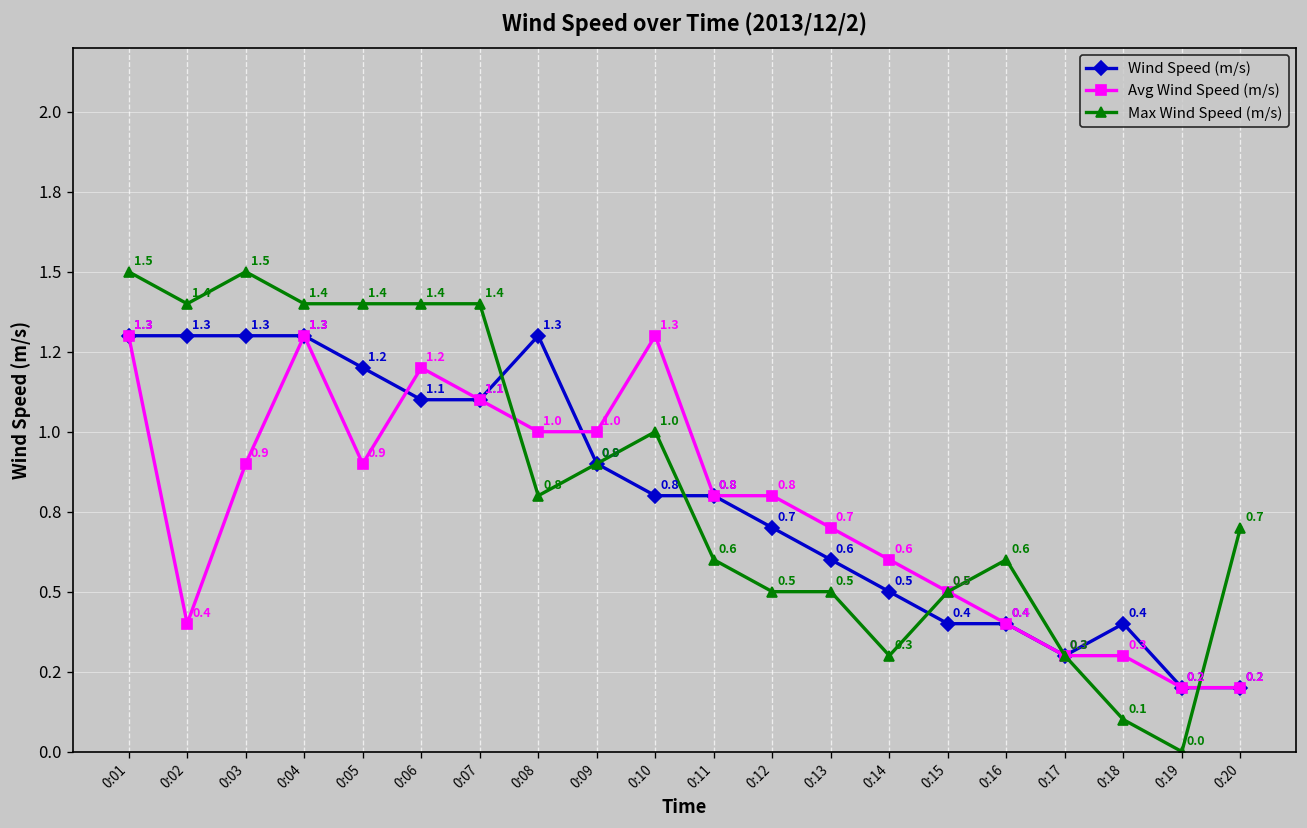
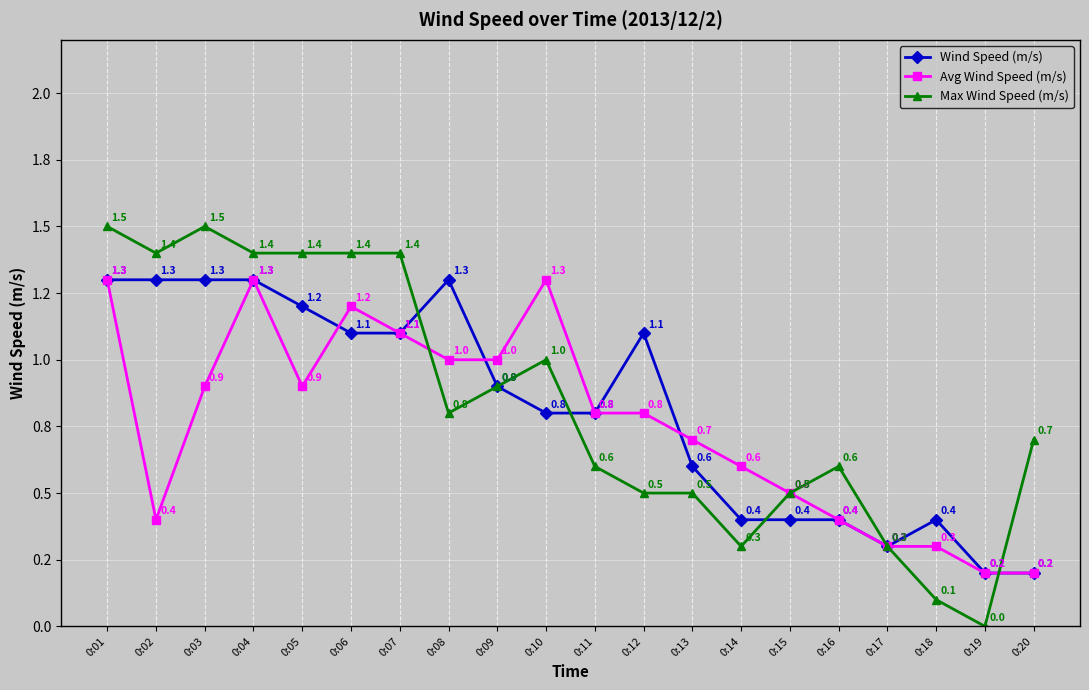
Wind Speed (m/s), 0:12: 0.7 -> 1.1
Wind Speed (m/s), 0:14: 0.5 -> 0.4
